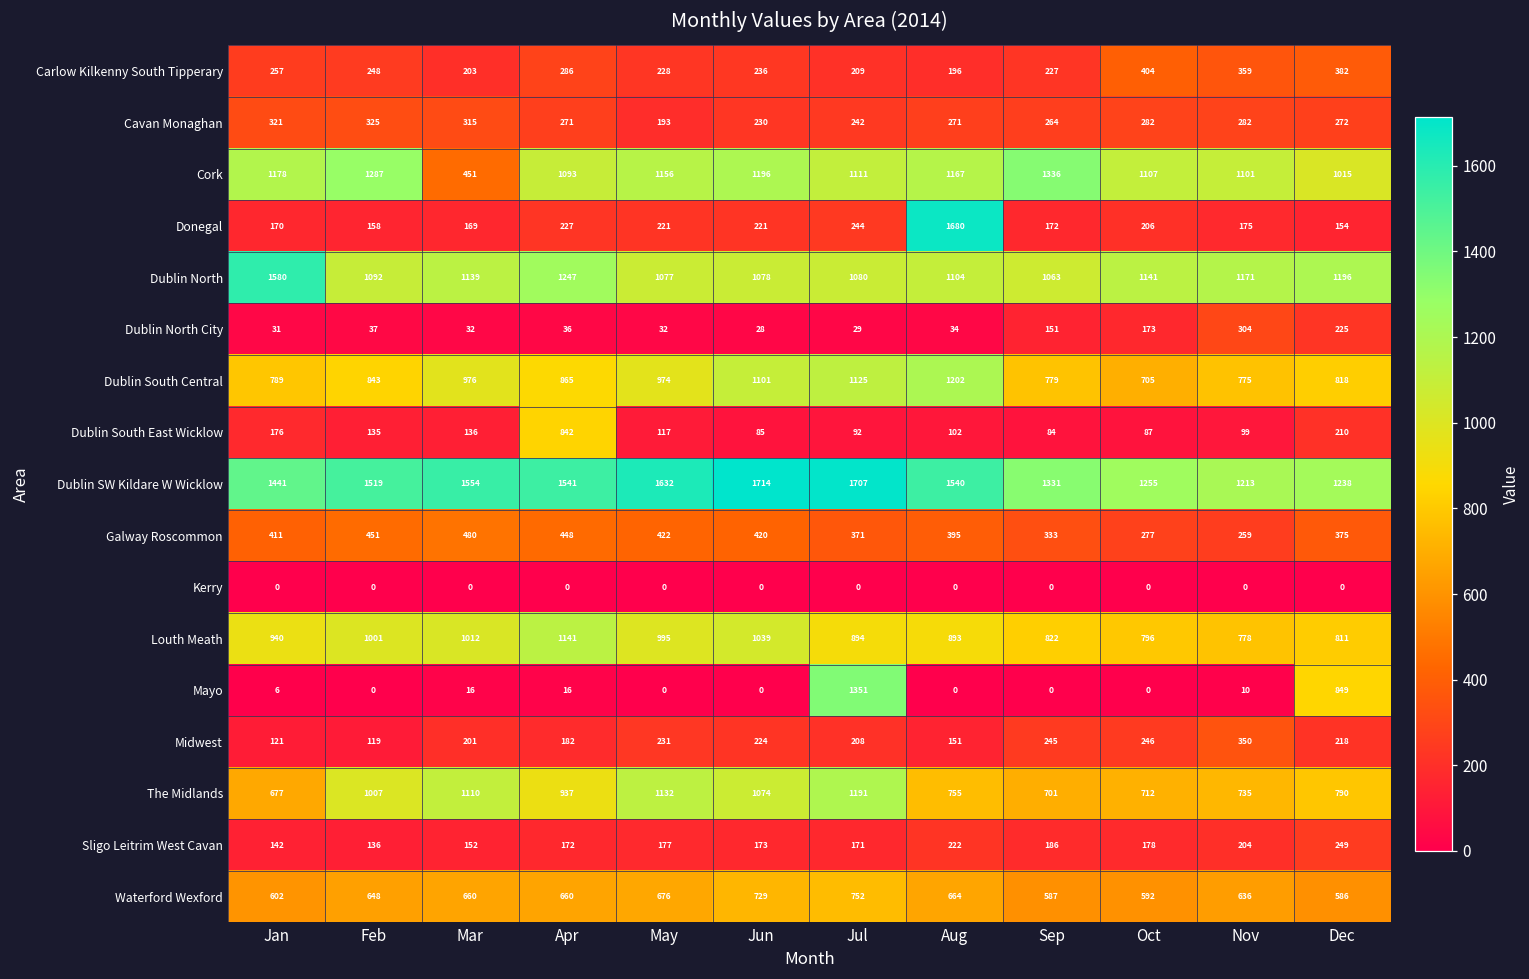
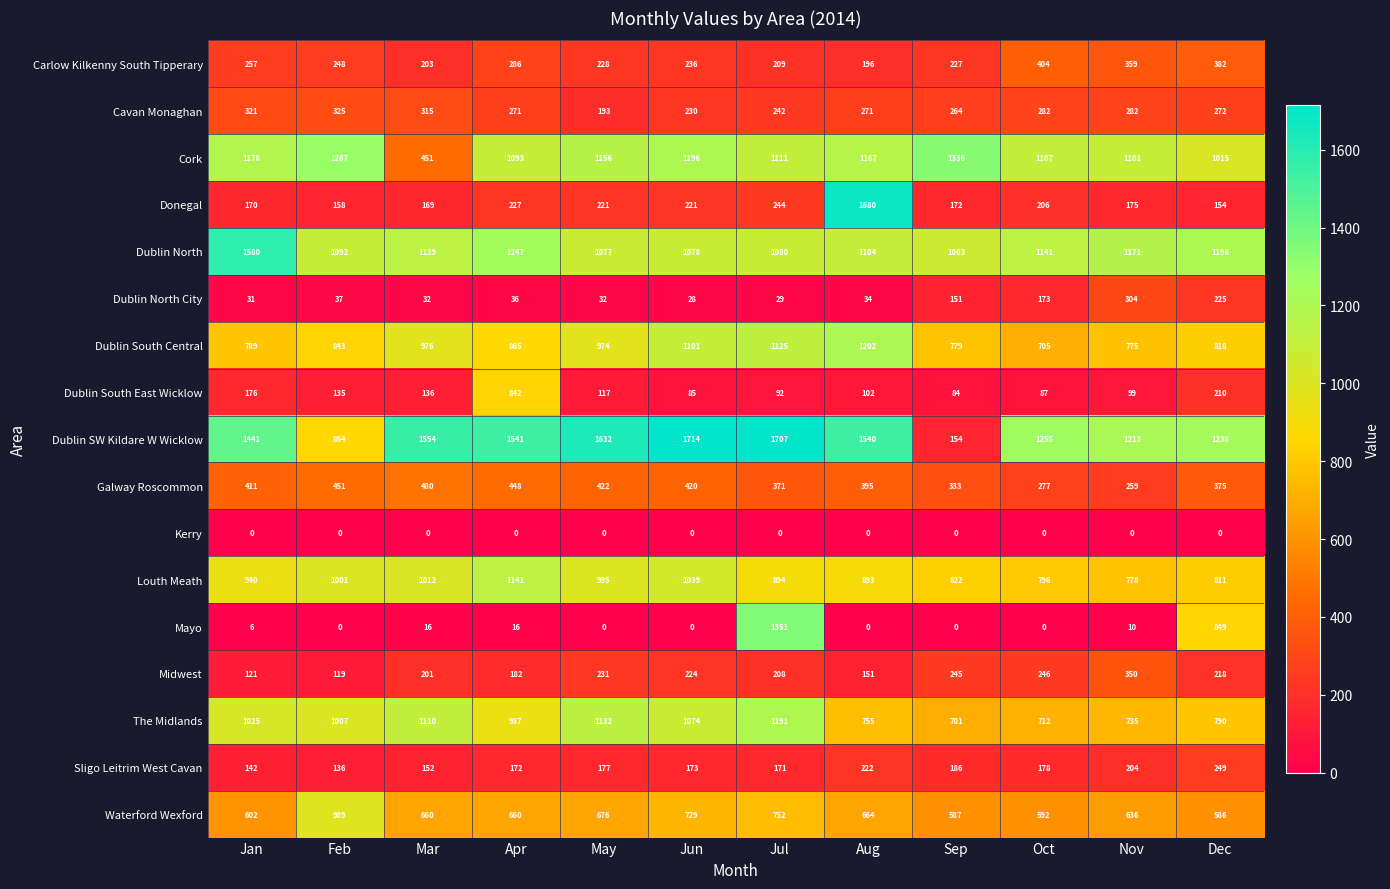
Dublin SW Kildare W Wicklow, Feb: 1519 -> 854
Dublin SW Kildare W Wicklow, Sep: 1331 -> 154
The Midlands, Jan: 677 -> 1025
Waterford Wexford, Feb: 648 -> 989
